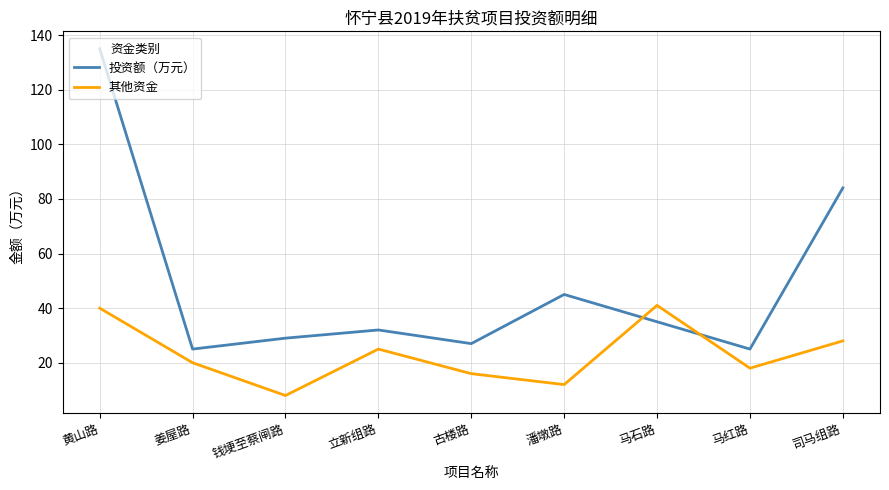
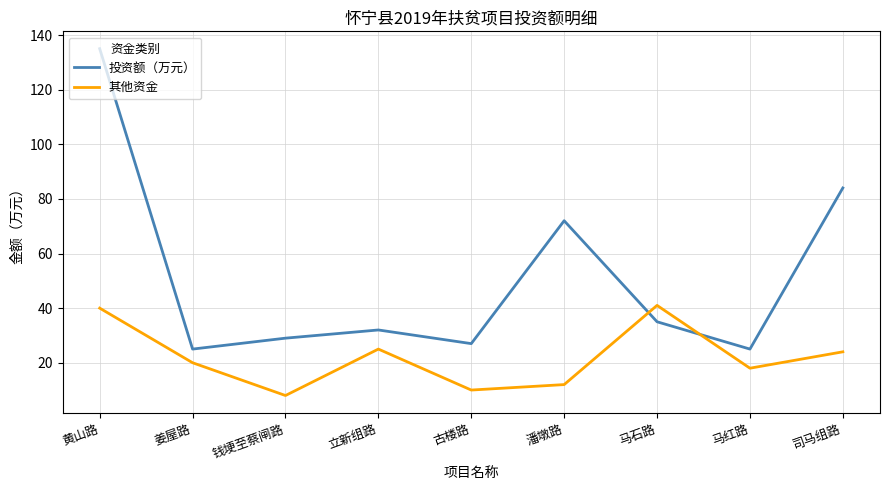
其他资金, 古楼路: 16 -> 10
投资额（万元）, 潘墩路: 45 -> 72
其他资金, 司马组路: 28 -> 24
